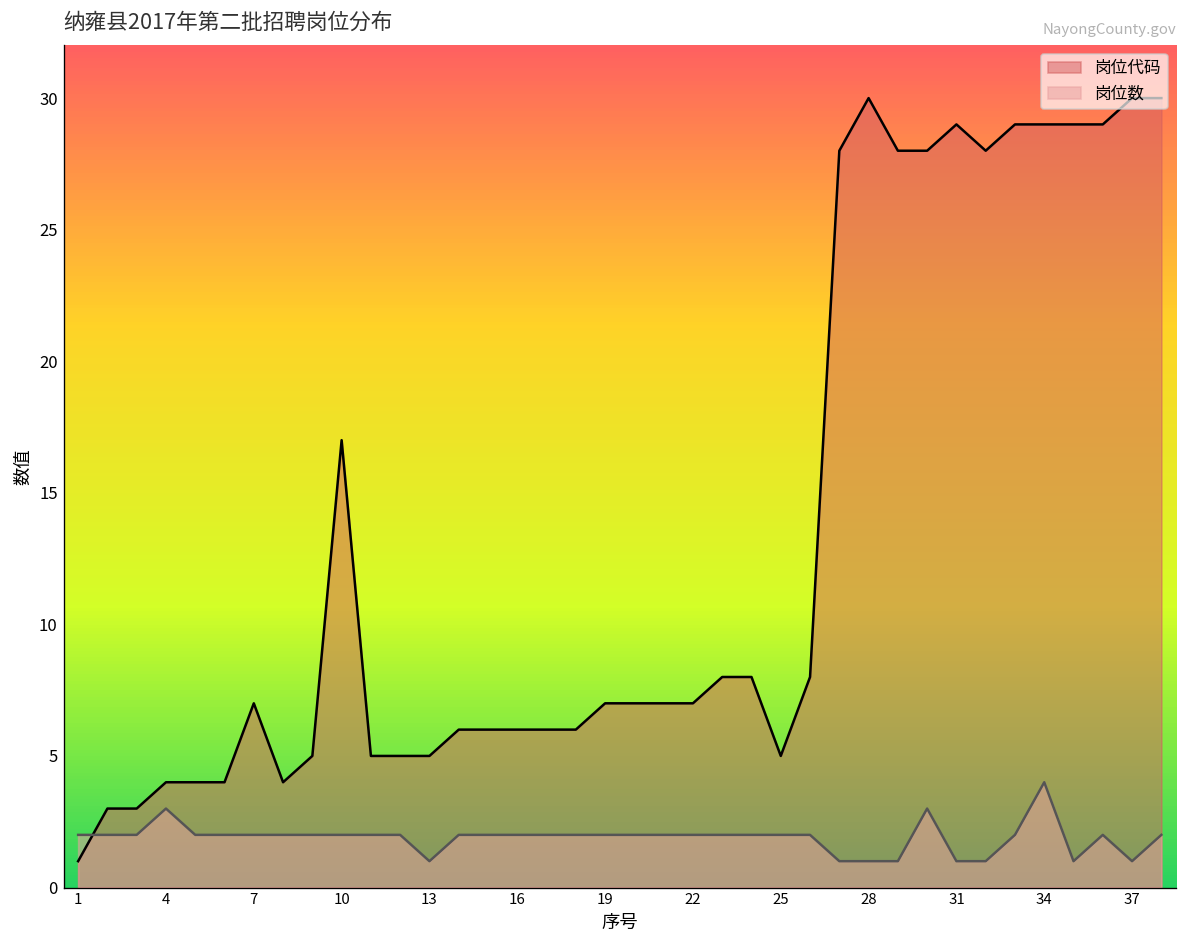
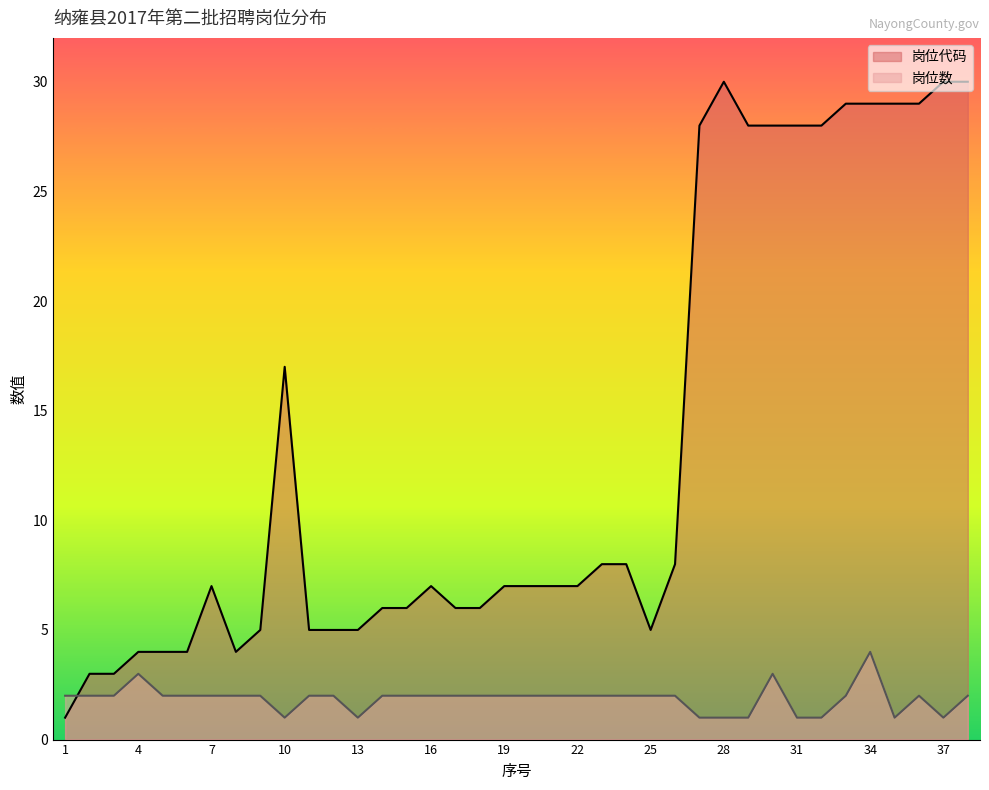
岗位数, 10: 2 -> 1
岗位代码, 16: 6 -> 7
岗位代码, 31: 29 -> 28
